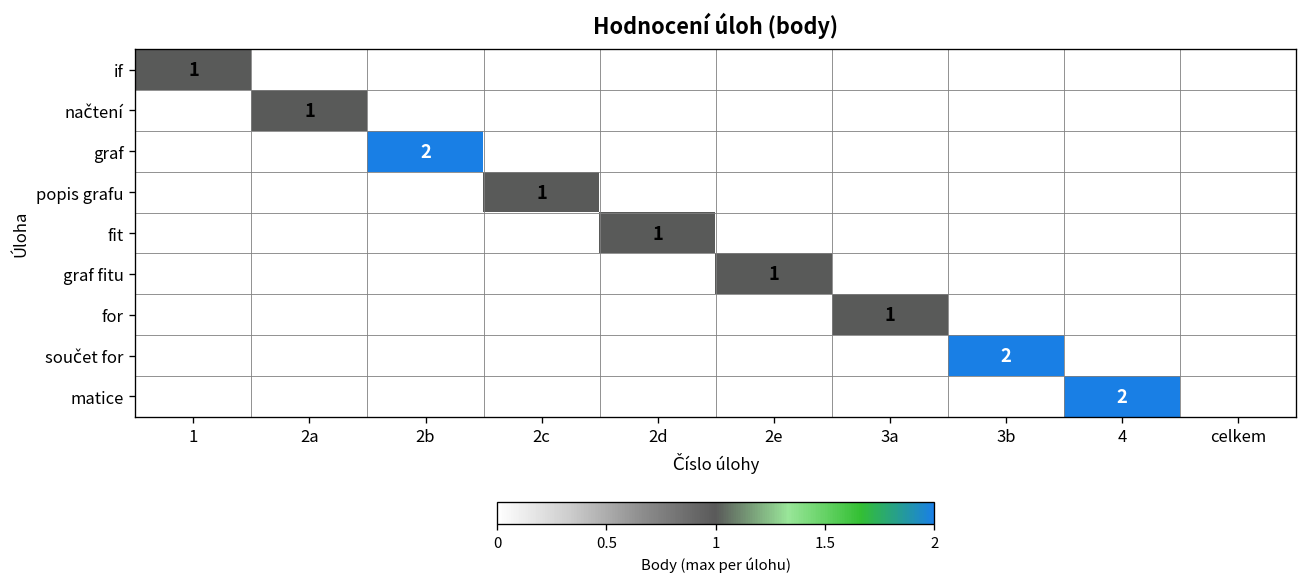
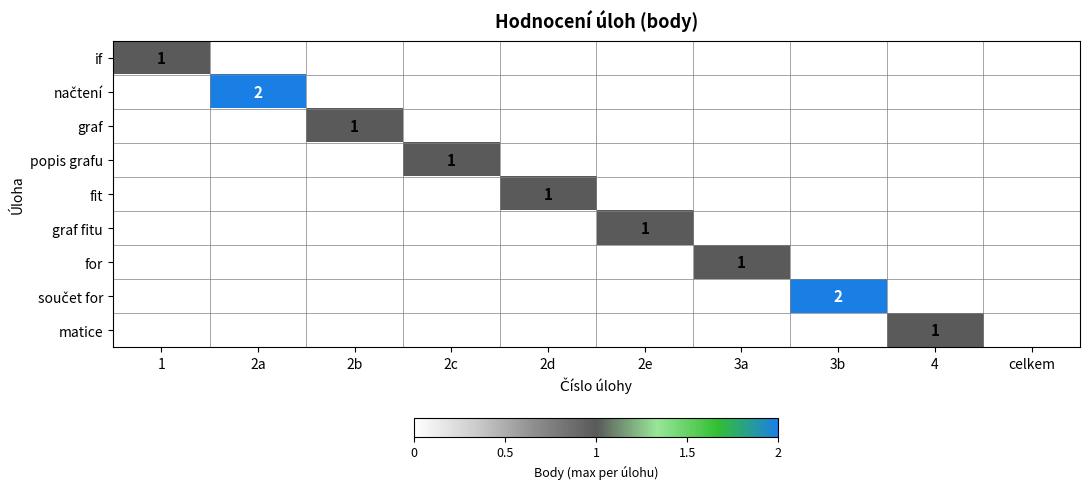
načtení, 2a: 1 -> 2
graf, 2b: 2 -> 1
matice, 4: 2 -> 1
